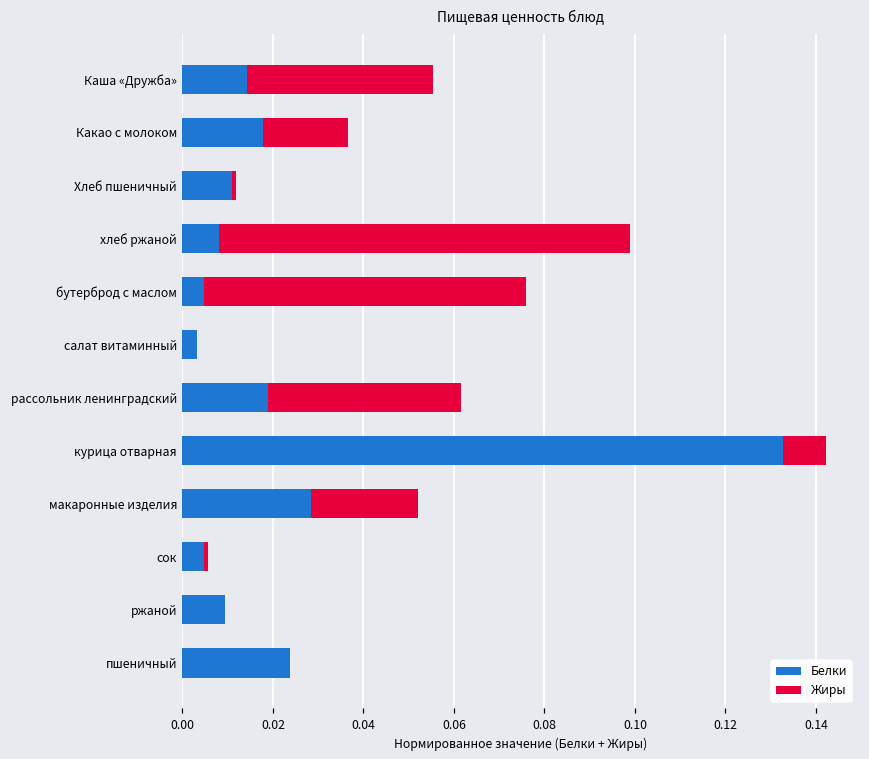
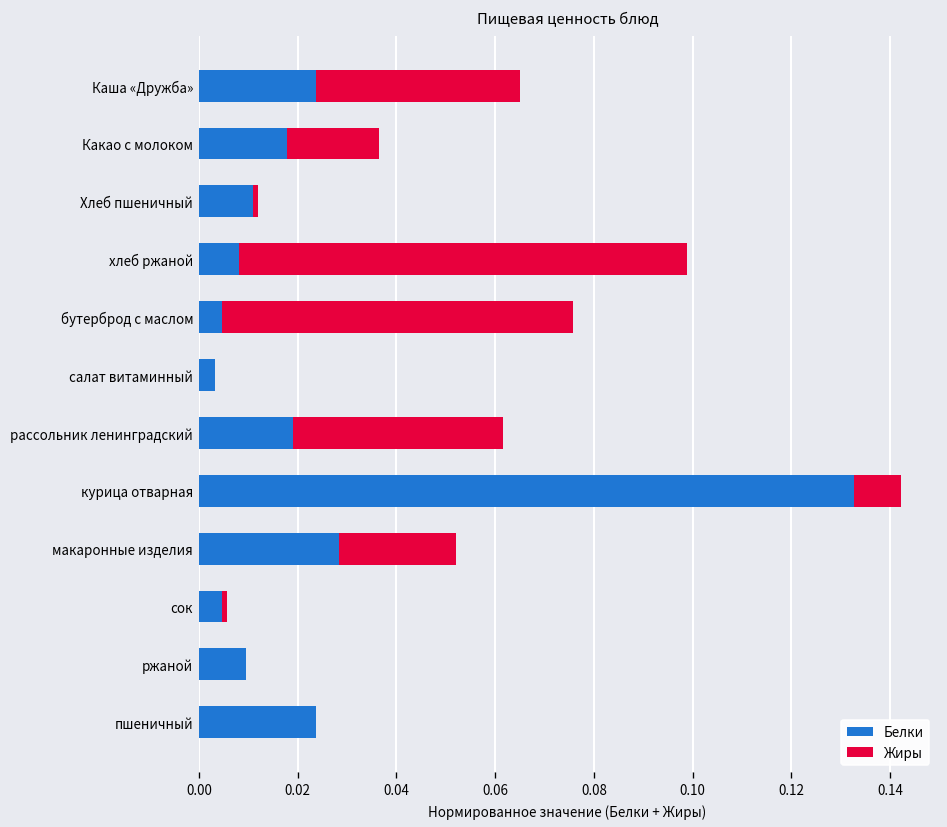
Белки, Каша «Дружба»: 0.014 -> 0.024
